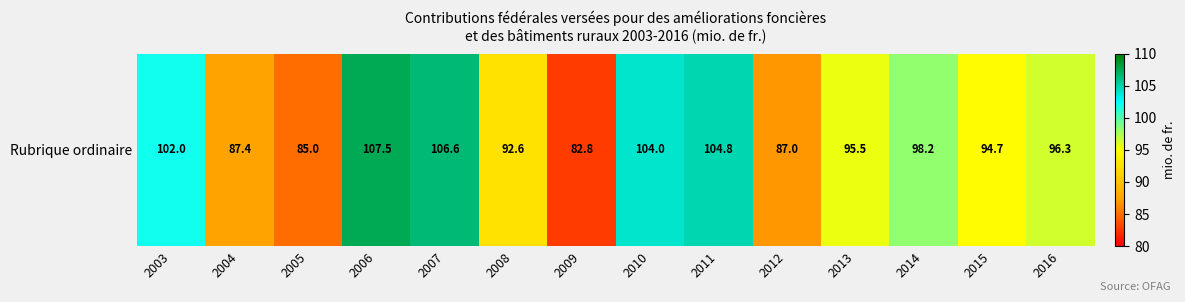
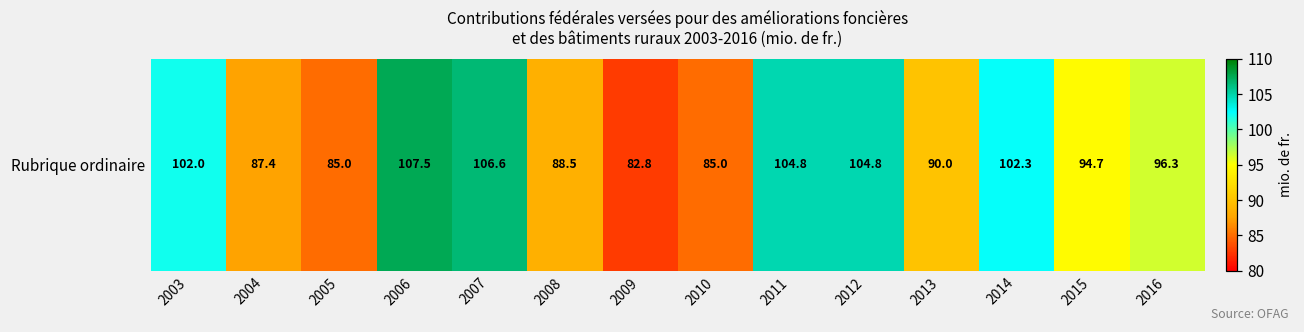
Rubrique ordinaire, 2008: 92.6 -> 88.5
Rubrique ordinaire, 2010: 104.0 -> 85.0
Rubrique ordinaire, 2012: 87.0 -> 104.8
Rubrique ordinaire, 2013: 95.5 -> 90.0
Rubrique ordinaire, 2014: 98.2 -> 102.3
